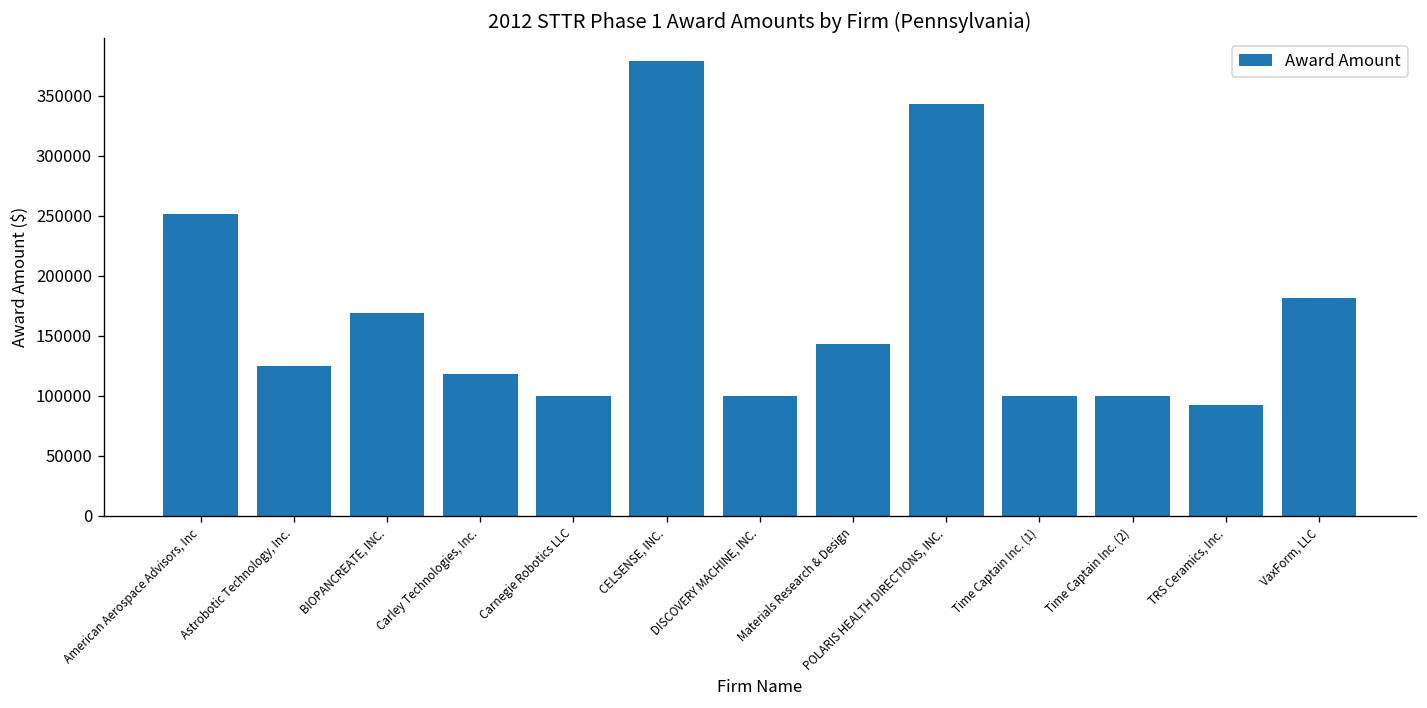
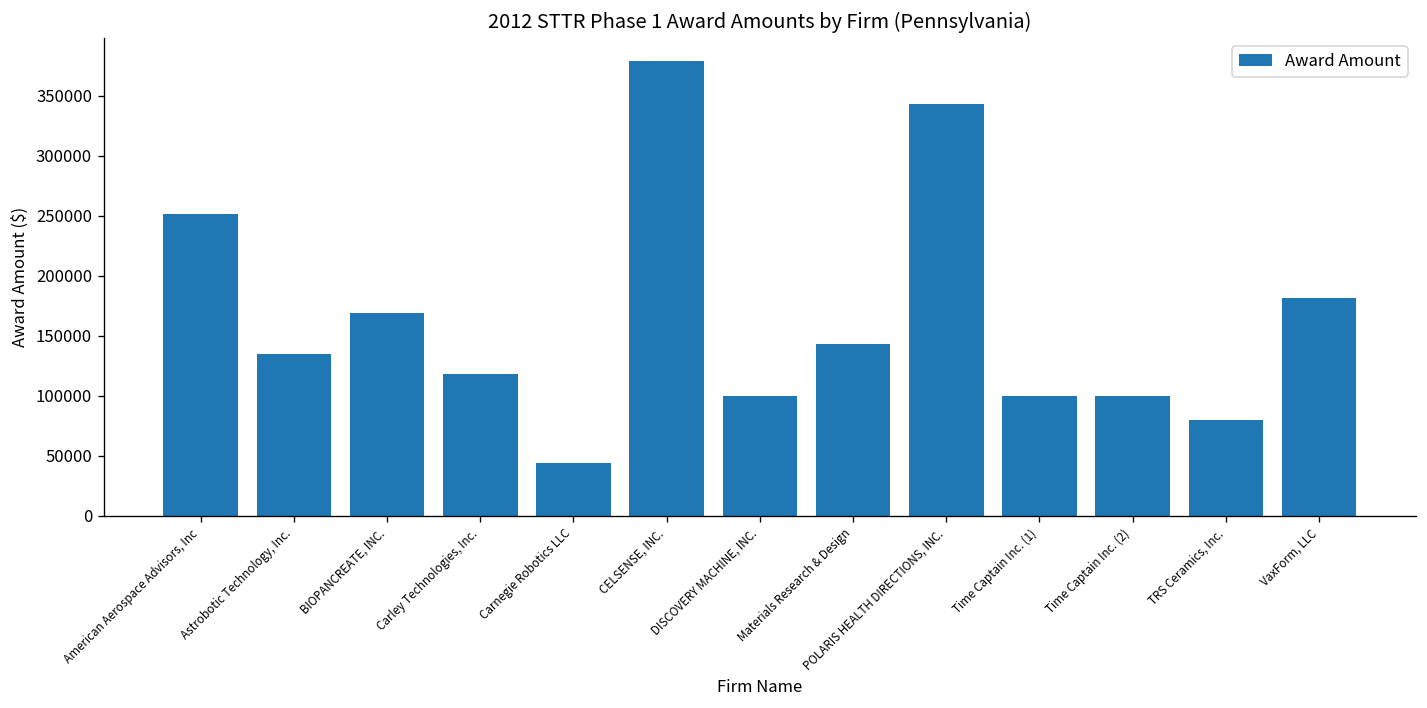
Astrobotic Technology, Inc.: 120000 -> 130000
Carnegie Robotics LLC: 100000 -> 40000
TRS Ceramics, Inc.: 90000 -> 80000
